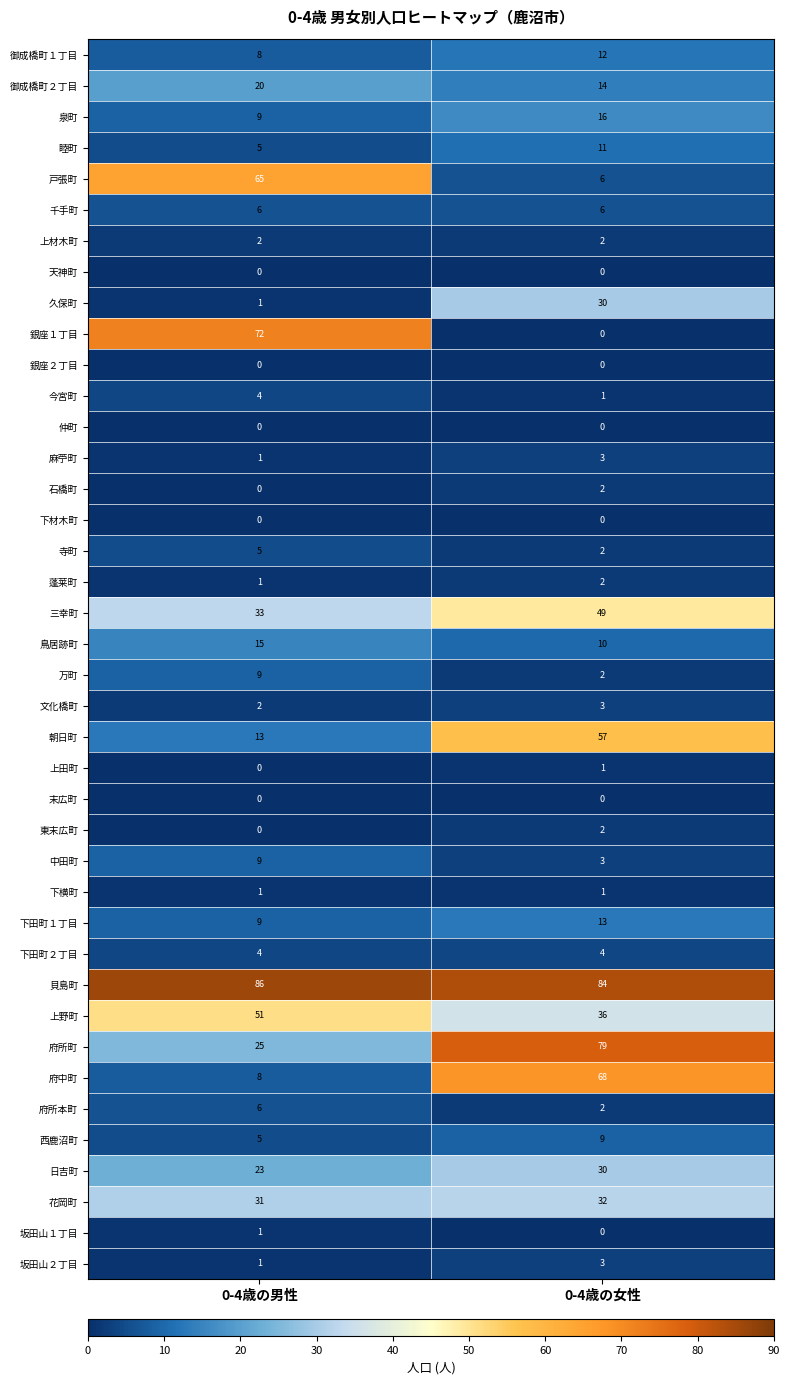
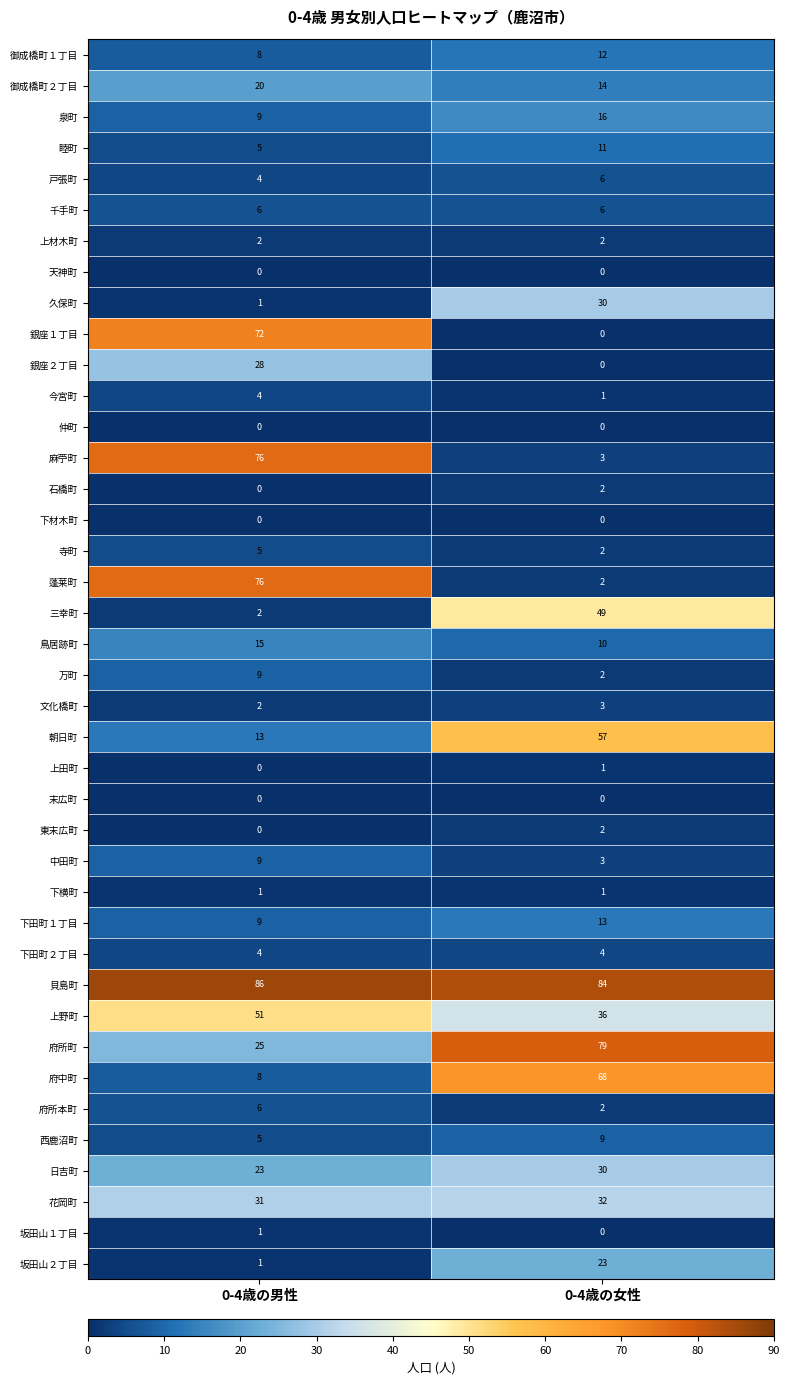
戸張町, 0-4歳の男性: 65 -> 4
銀座２丁目, 0-4歳の男性: 0 -> 28
麻苧町, 0-4歳の男性: 1 -> 76
蓬莱町, 0-4歳の男性: 1 -> 76
三幸町, 0-4歳の男性: 33 -> 2
坂田山２丁目, 0-4歳の女性: 3 -> 23
